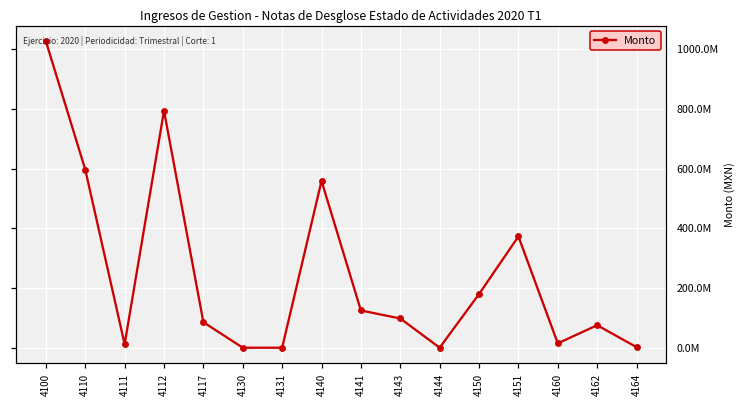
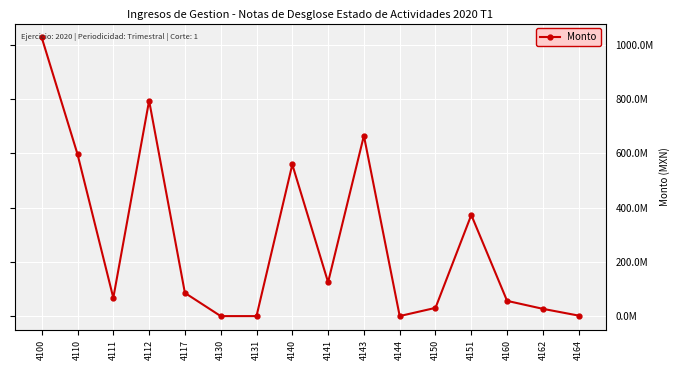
4111: 10000000 -> 70000000
4143: 100000000 -> 670000000
4150: 180000000 -> 30000000
4160: 10000000 -> 60000000
4162: 80000000 -> 30000000
